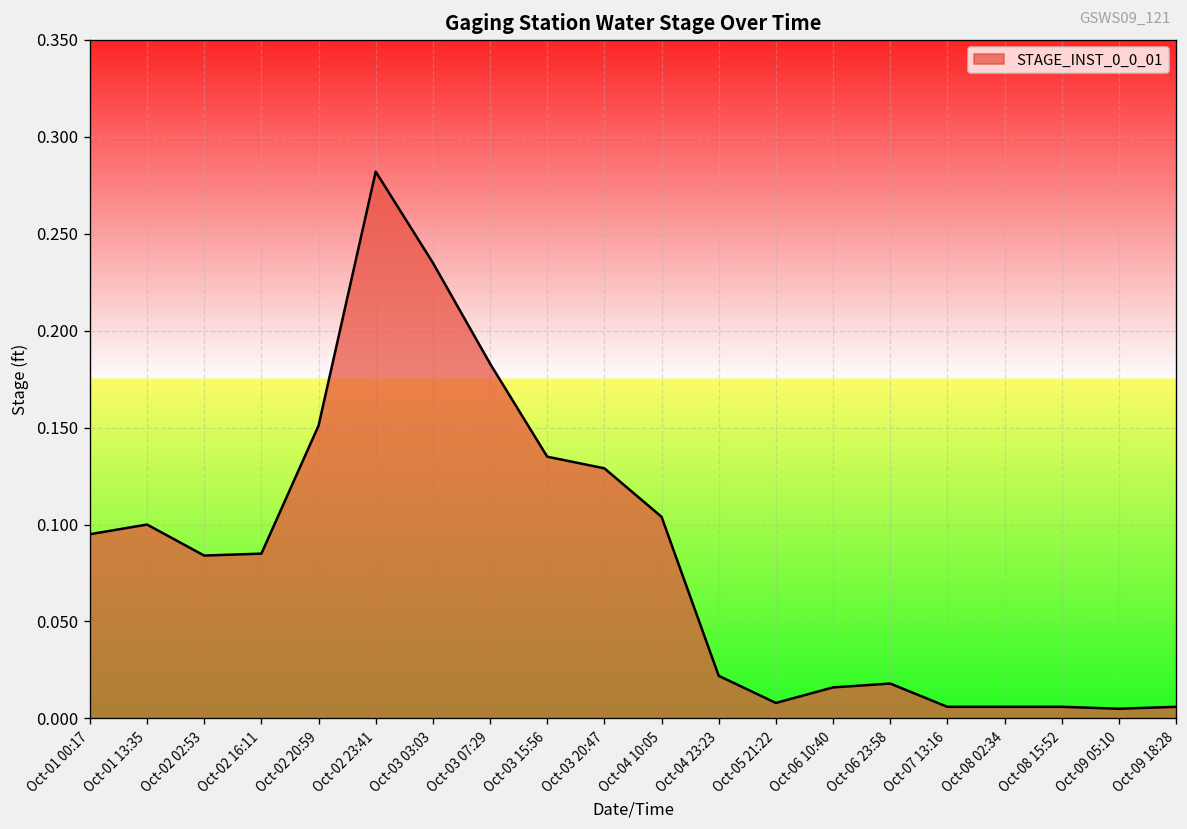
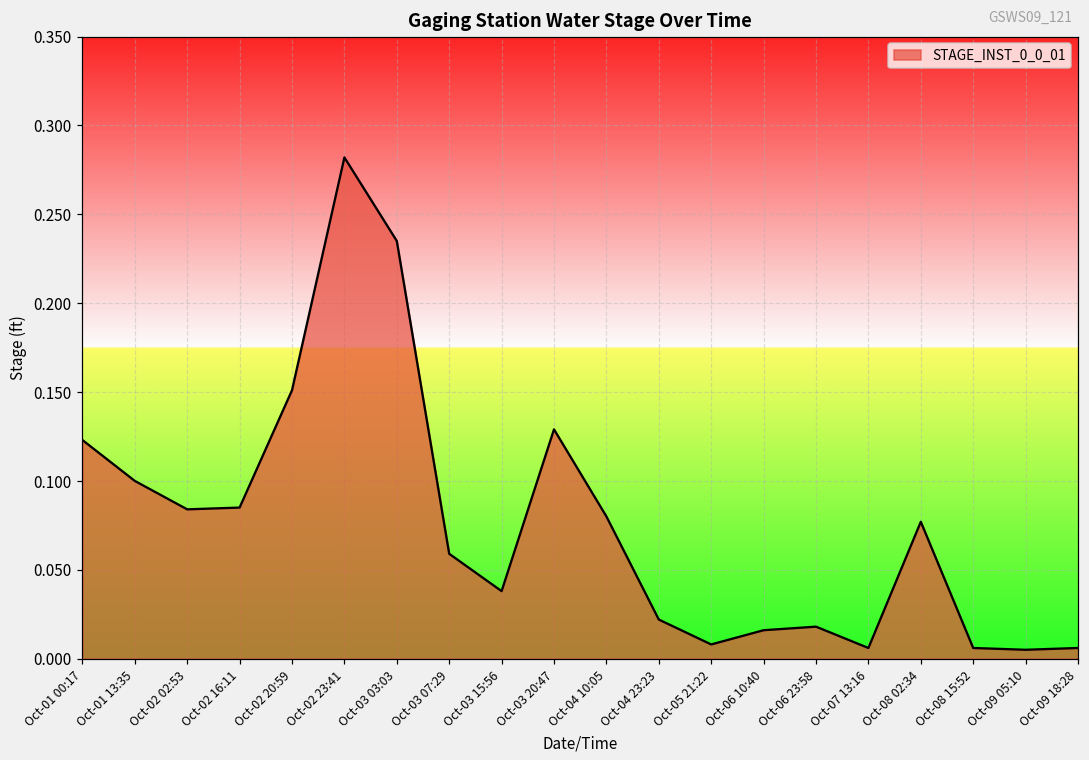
Oct-01 00:17: 0.095 -> 0.123
Oct-03 07:29: 0.183 -> 0.059
Oct-03 15:56: 0.135 -> 0.038
Oct-04 10:05: 0.104 -> 0.080
Oct-08 02:34: 0.006 -> 0.077
